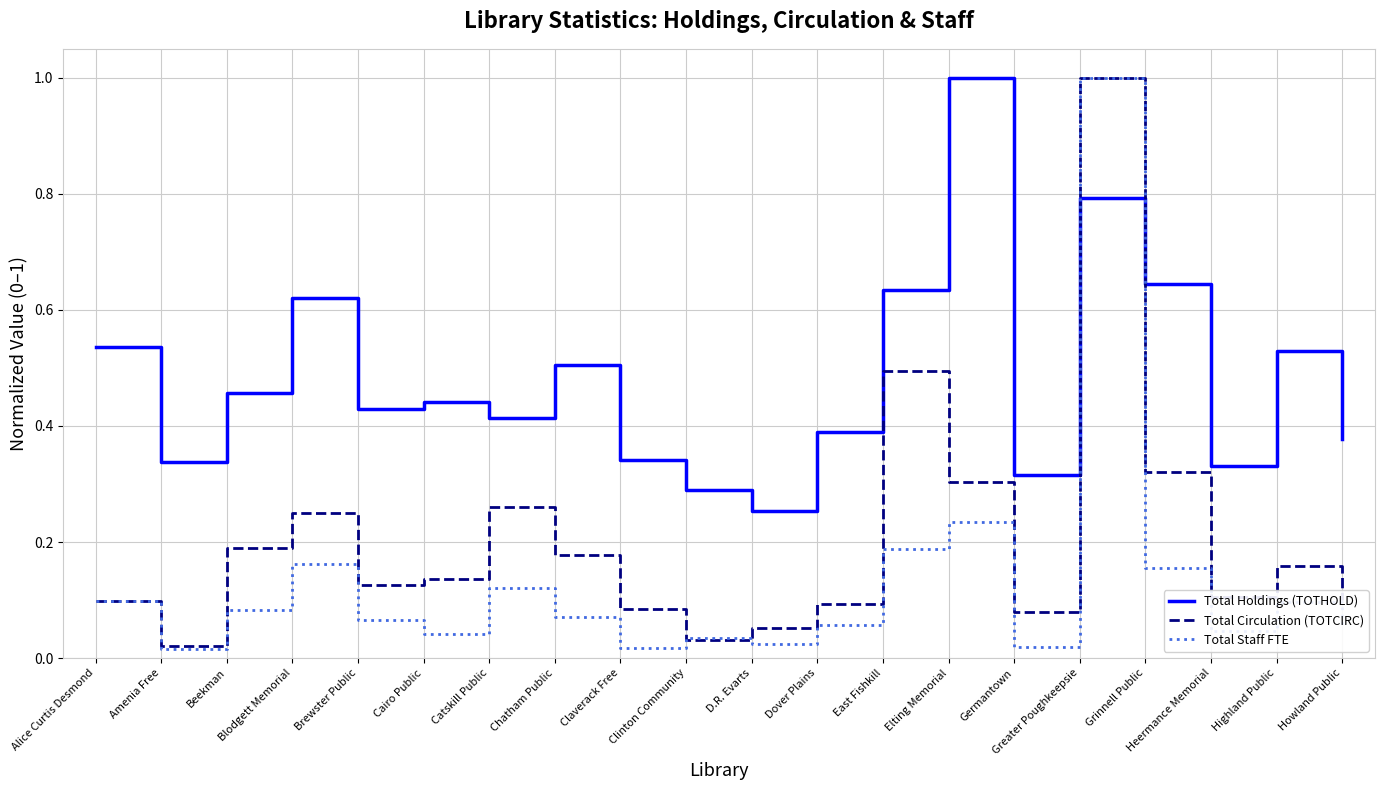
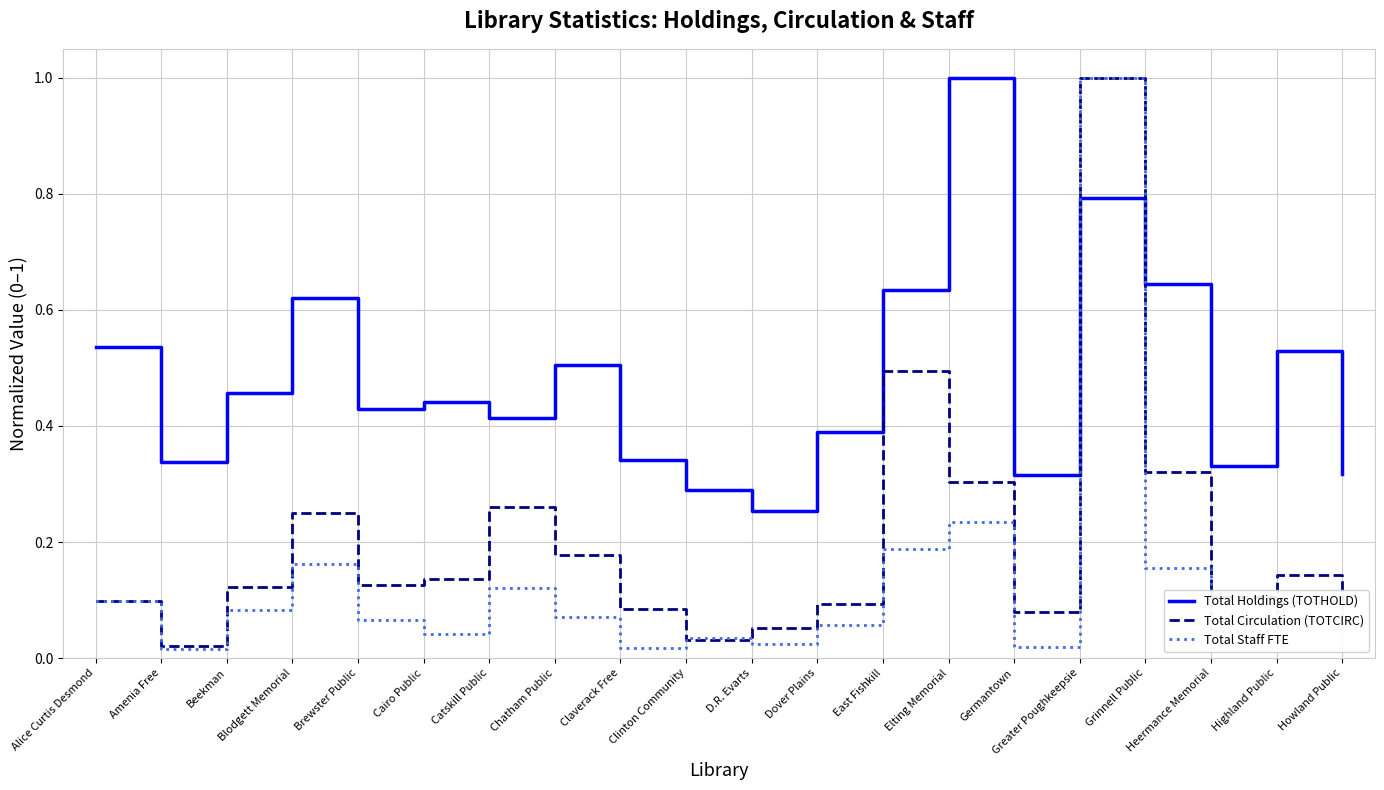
Total Circulation (TOTCIRC), Beekman: 0.19 -> 0.12
Total Circulation (TOTCIRC), Highland Public: 0.16 -> 0.14
Total Holdings (TOTHOLD), Howland Public: 0.38 -> 0.32
